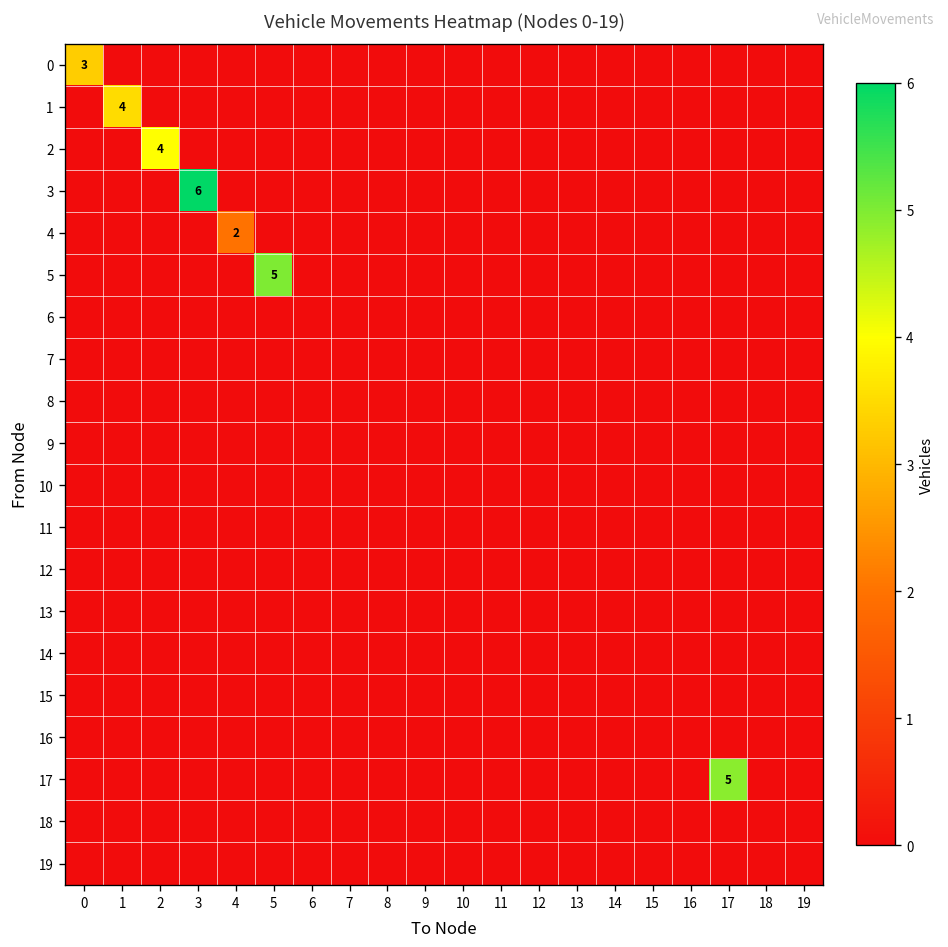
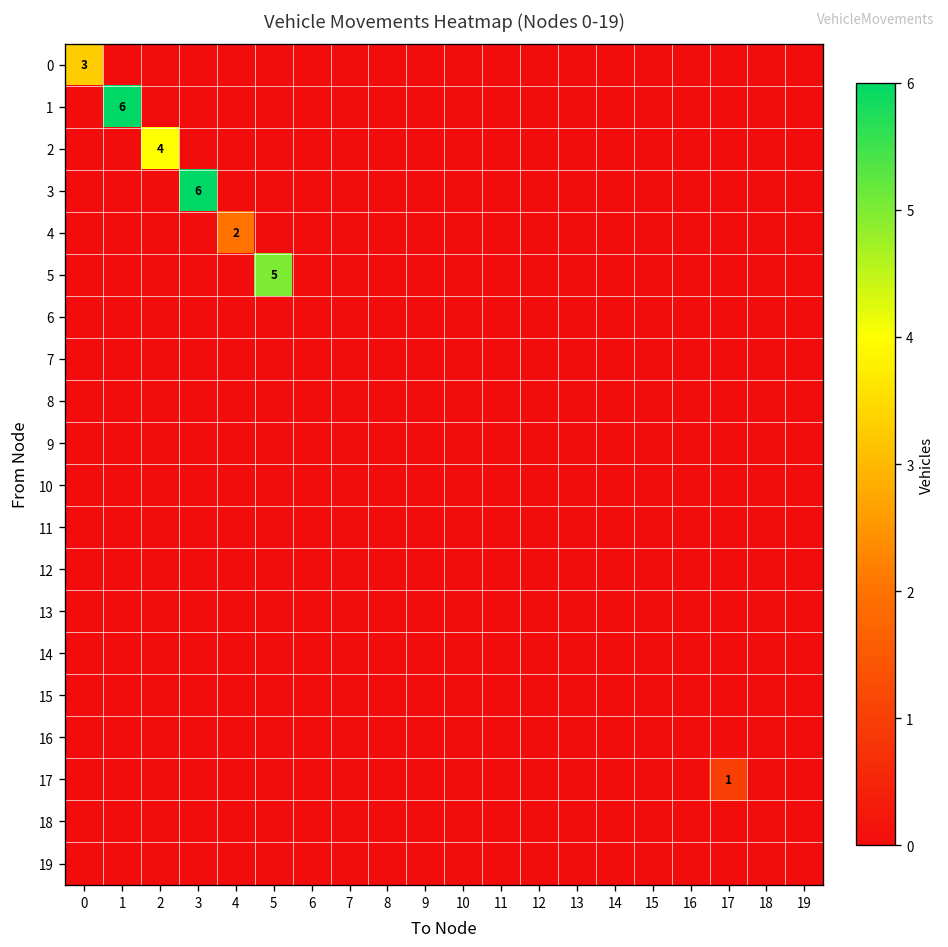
1, 1: 4 -> 6
17, 17: 5 -> 1
